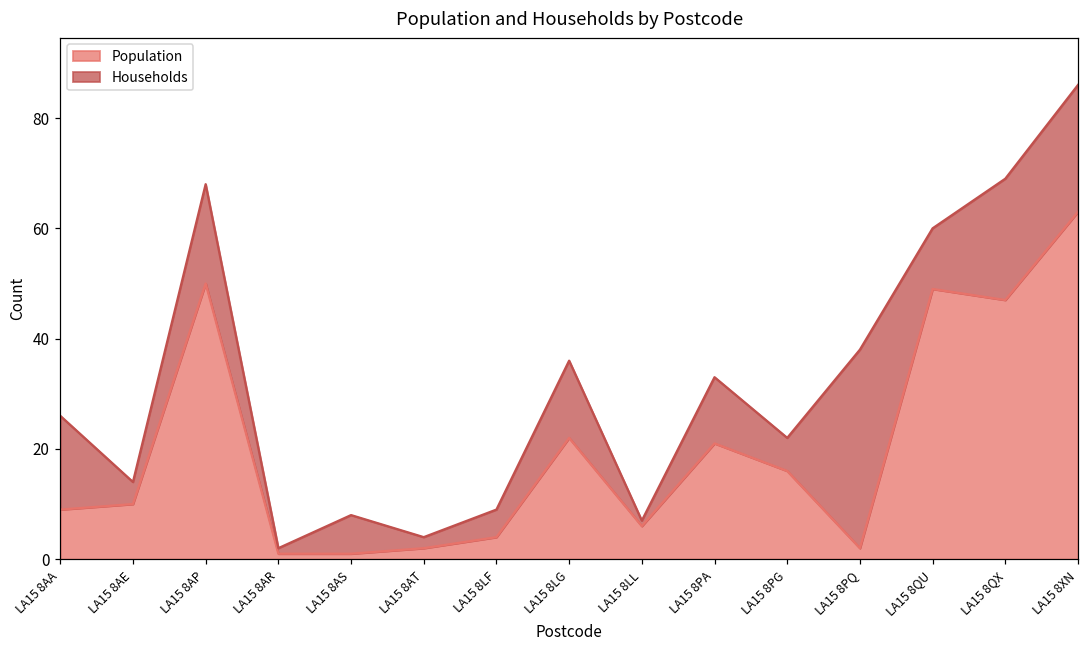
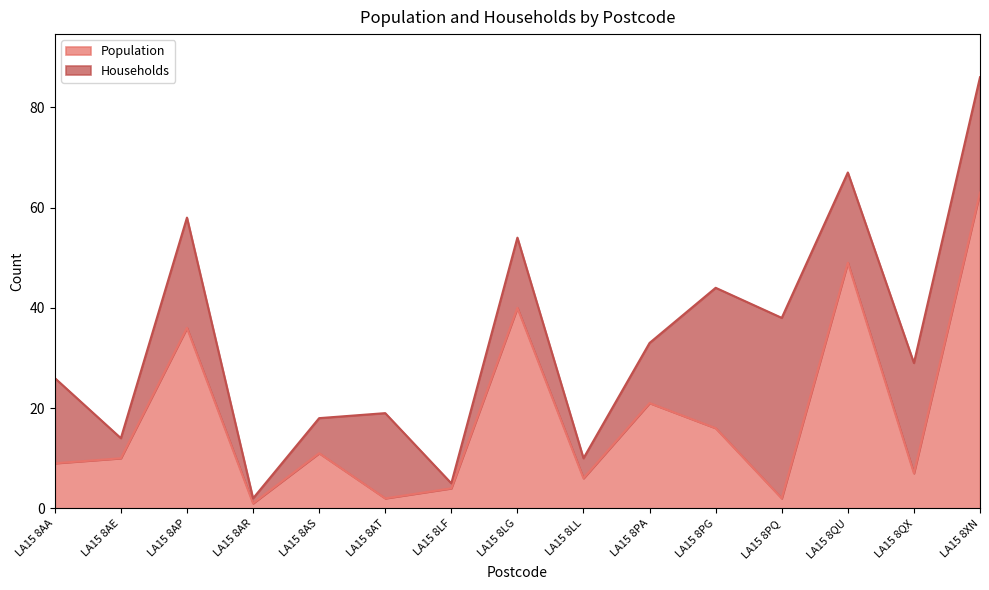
Population, LA15 8AP: 50 -> 36
Households, LA15 8AP: 18 -> 22
Population, LA15 8AS: 1 -> 11
Households, LA15 8AT: 2 -> 17
Households, LA15 8LF: 5 -> 1
Population, LA15 8LG: 22 -> 40
Households, LA15 8LL: 1 -> 4
Households, LA15 8PG: 6 -> 28
Households, LA15 8QU: 11 -> 18
Population, LA15 8QX: 47 -> 7
